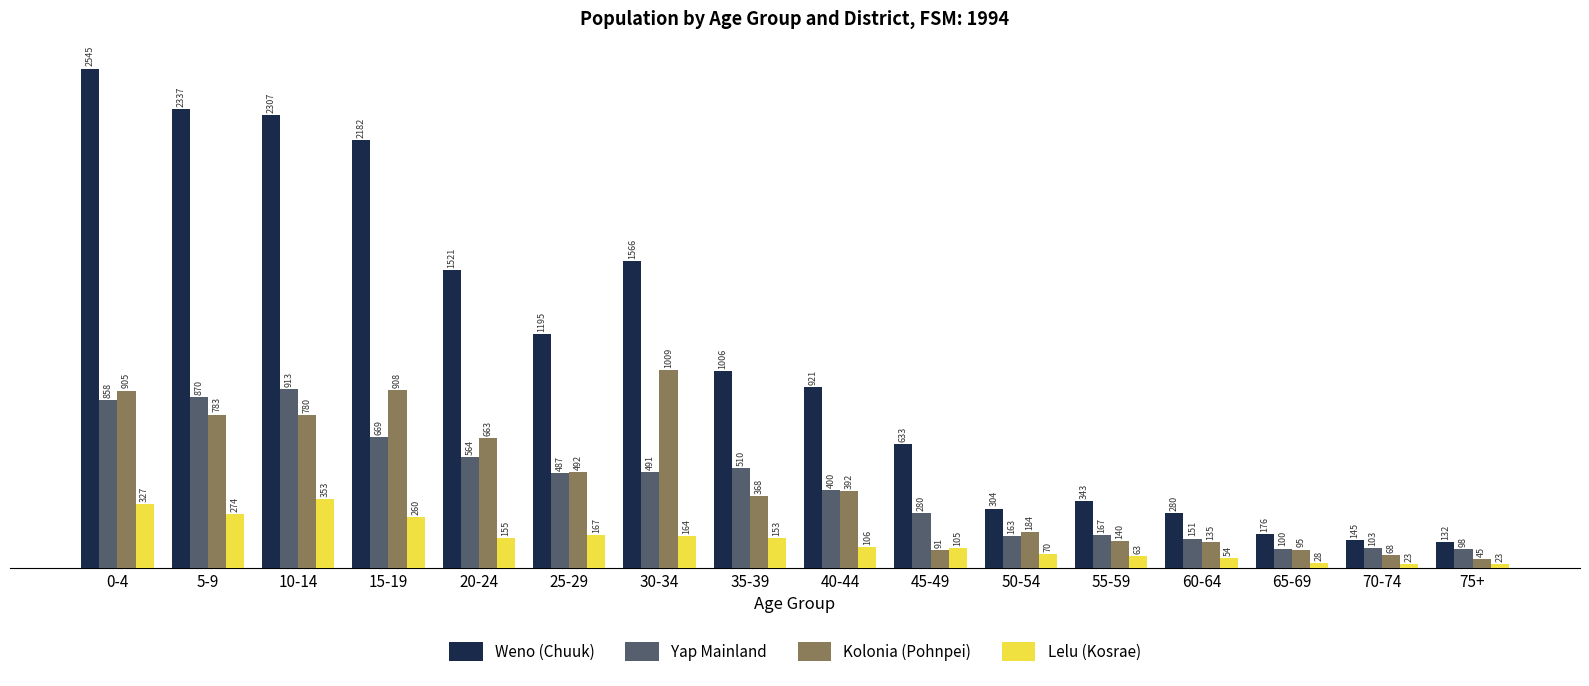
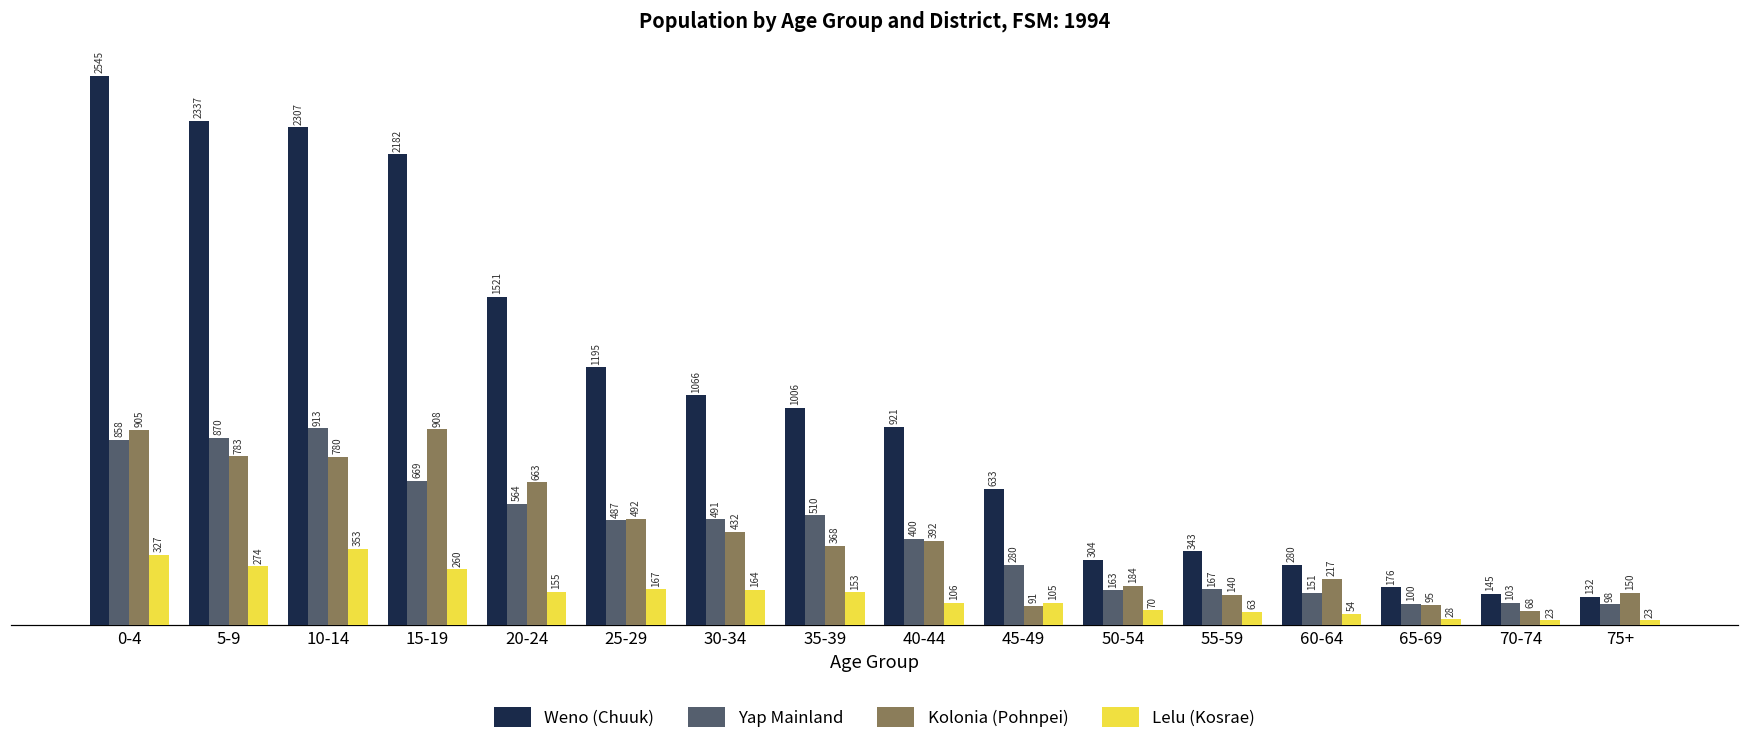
Weno (Chuuk), 30-34: 1566 -> 1066
Kolonia (Pohnpei), 30-34: 1009 -> 432
Kolonia (Pohnpei), 60-64: 135 -> 217
Kolonia (Pohnpei), 75+: 45 -> 150
